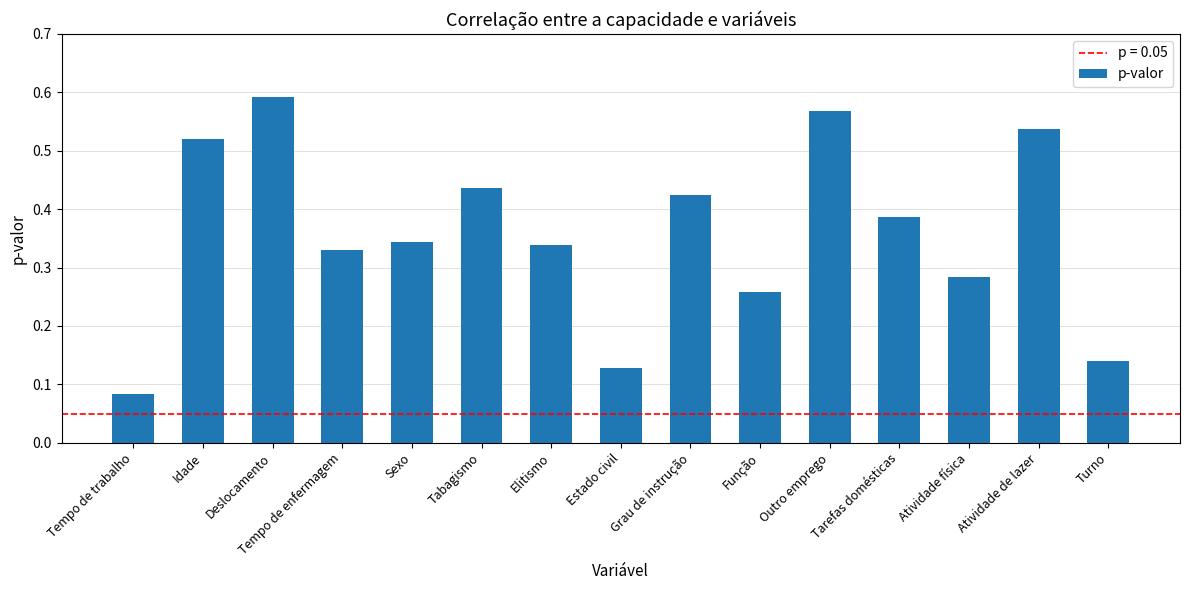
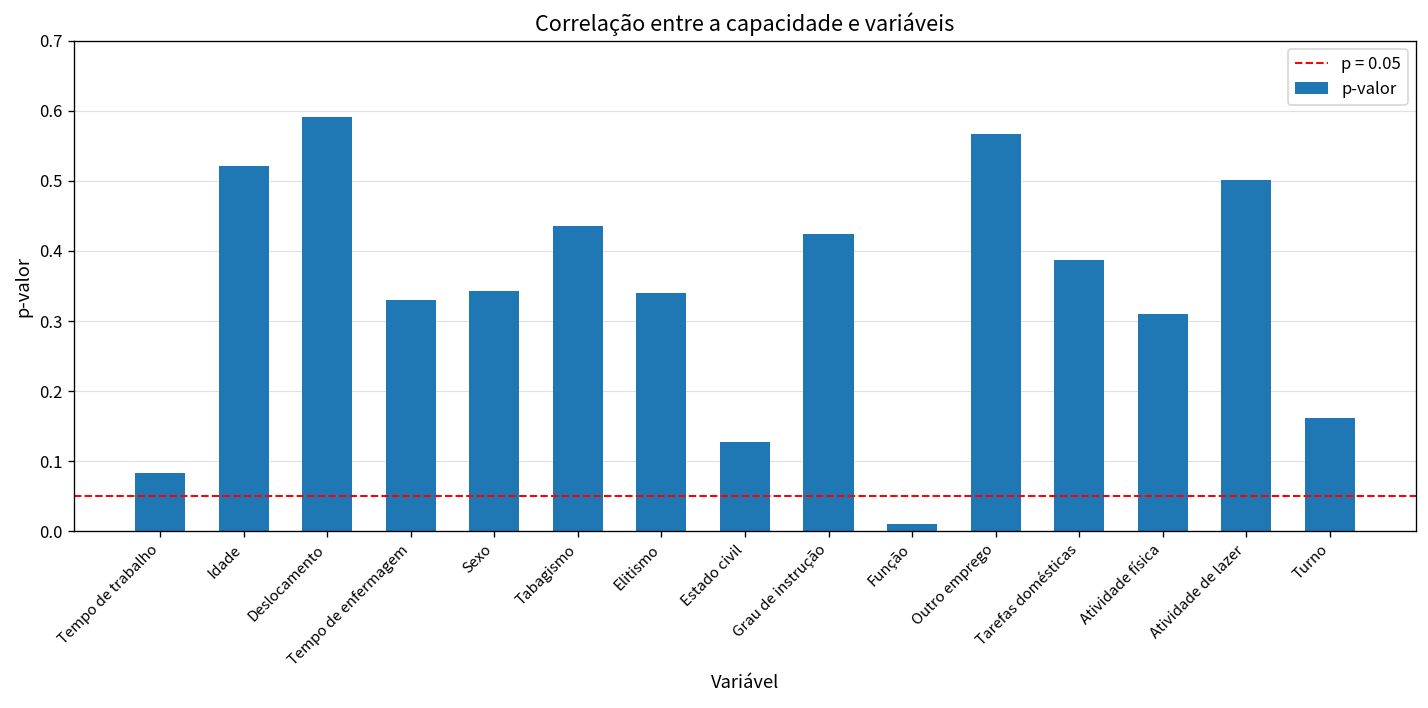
Função: 0.26 -> 0.01
Atividade física: 0.28 -> 0.31
Atividade de lazer: 0.54 -> 0.50
Turno: 0.14 -> 0.16
